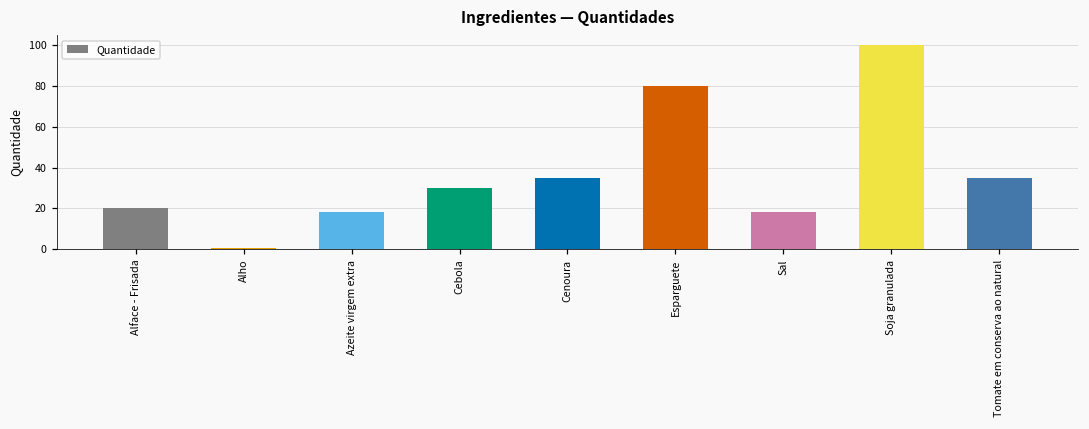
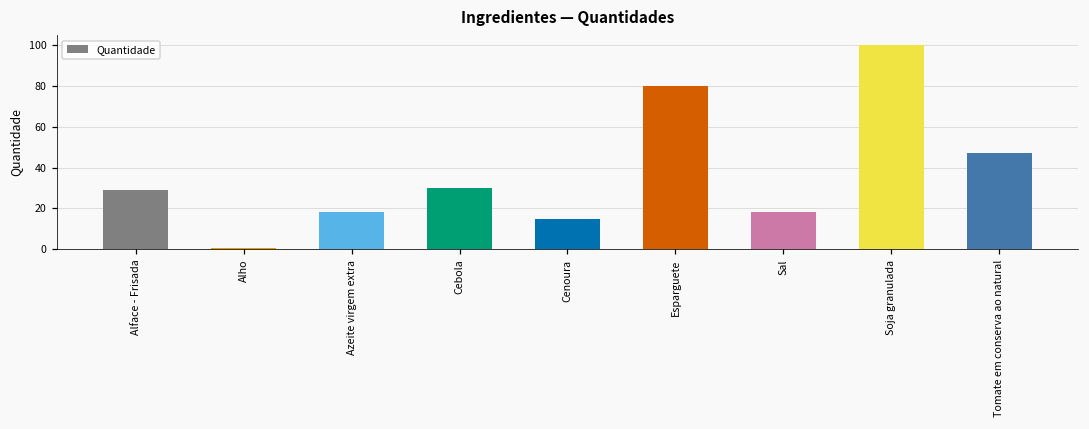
Alface - Frisada: 20 -> 29
Cenoura: 35 -> 15
Tomate em conserva ao natural: 35 -> 47
